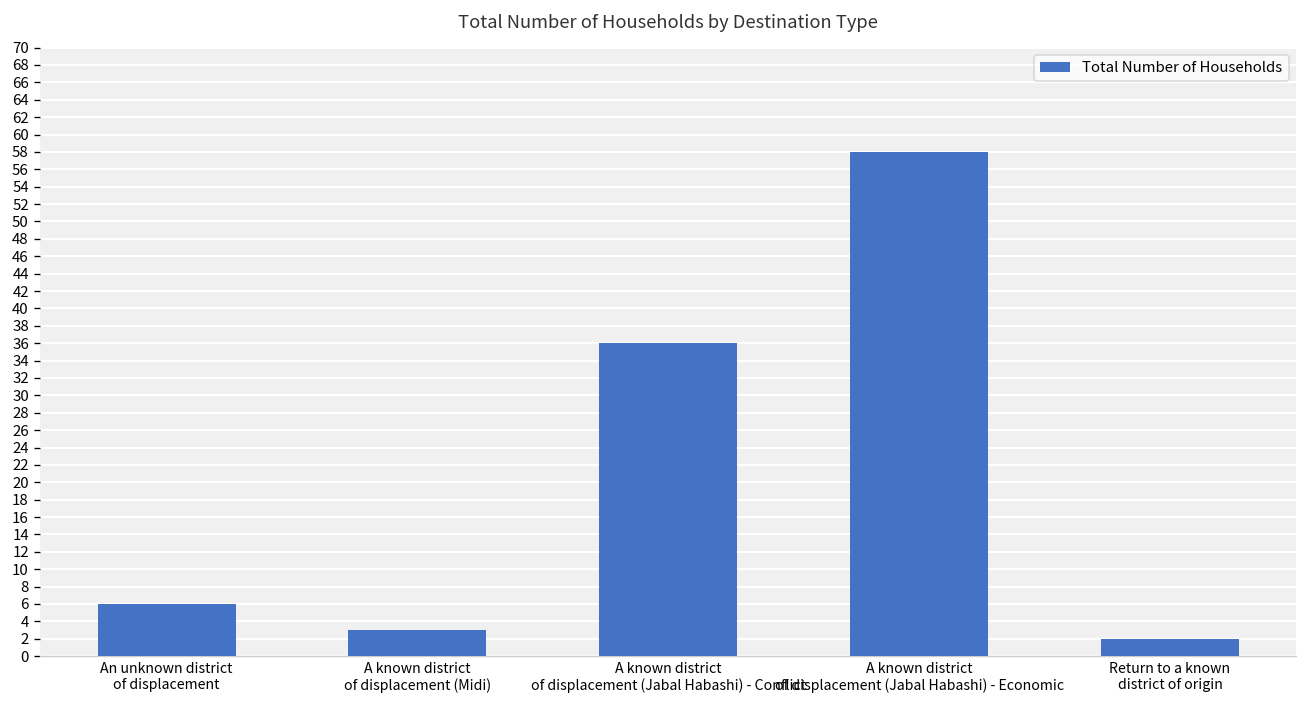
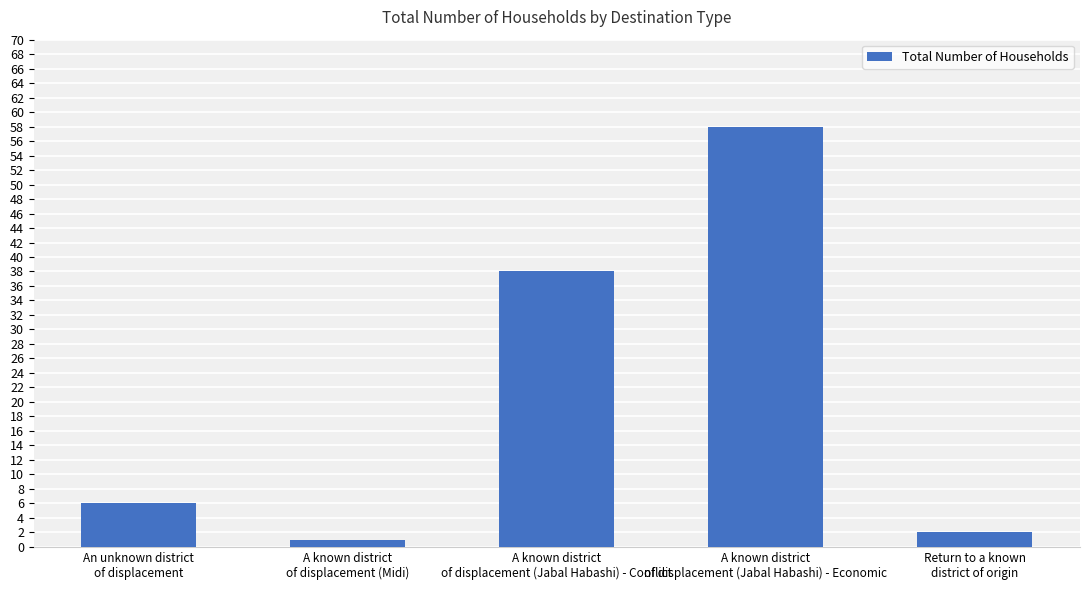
A known district of displacement (Midi): 3 -> 1
A known district of displacement (Jabal Habashi) - Conflict: 36 -> 38
